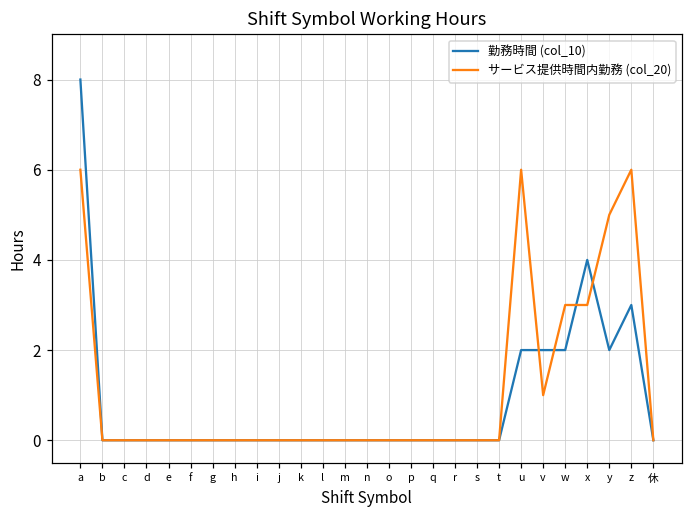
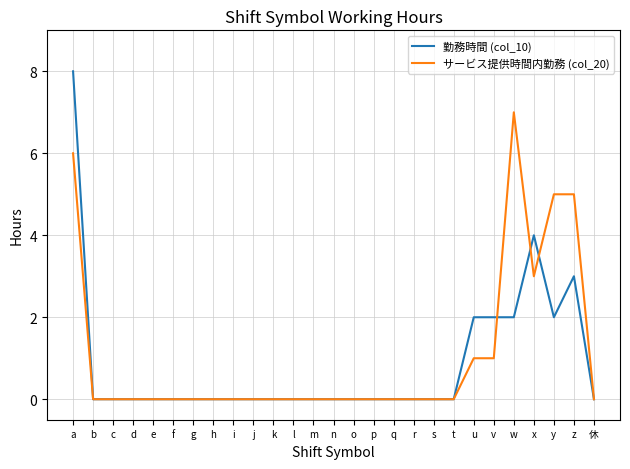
サービス提供時間内勤務 (col_20), u: 6 -> 1
サービス提供時間内勤務 (col_20), w: 3 -> 7
サービス提供時間内勤務 (col_20), z: 6 -> 5
